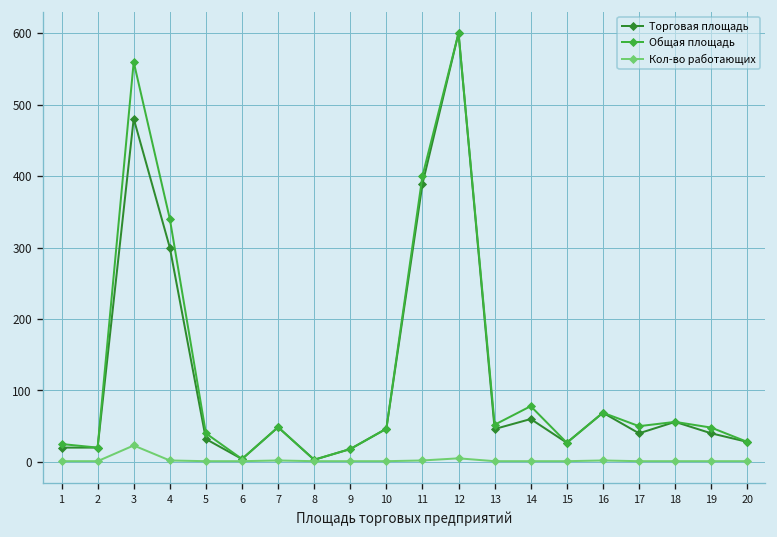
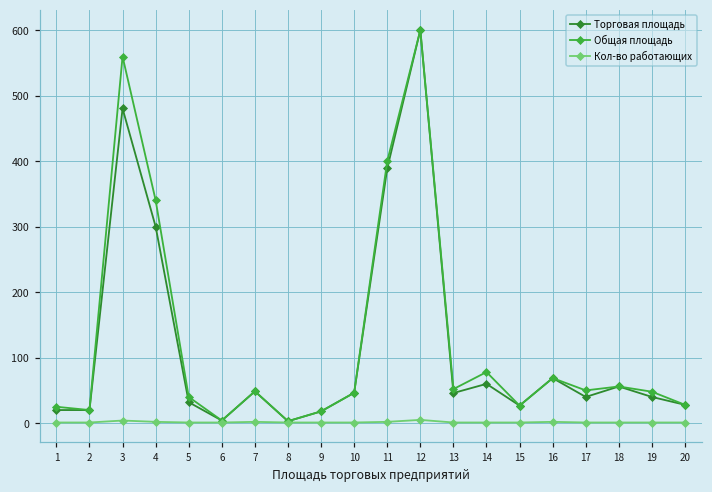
Кол-во работающих, 3: 20 -> 0
